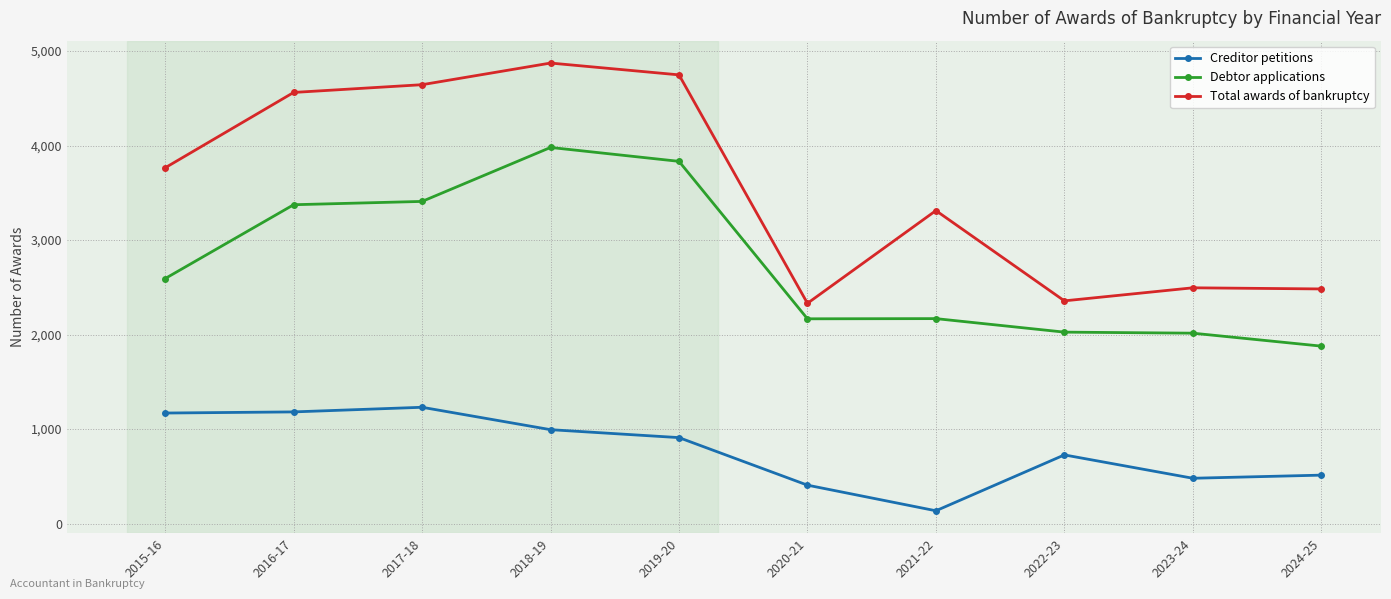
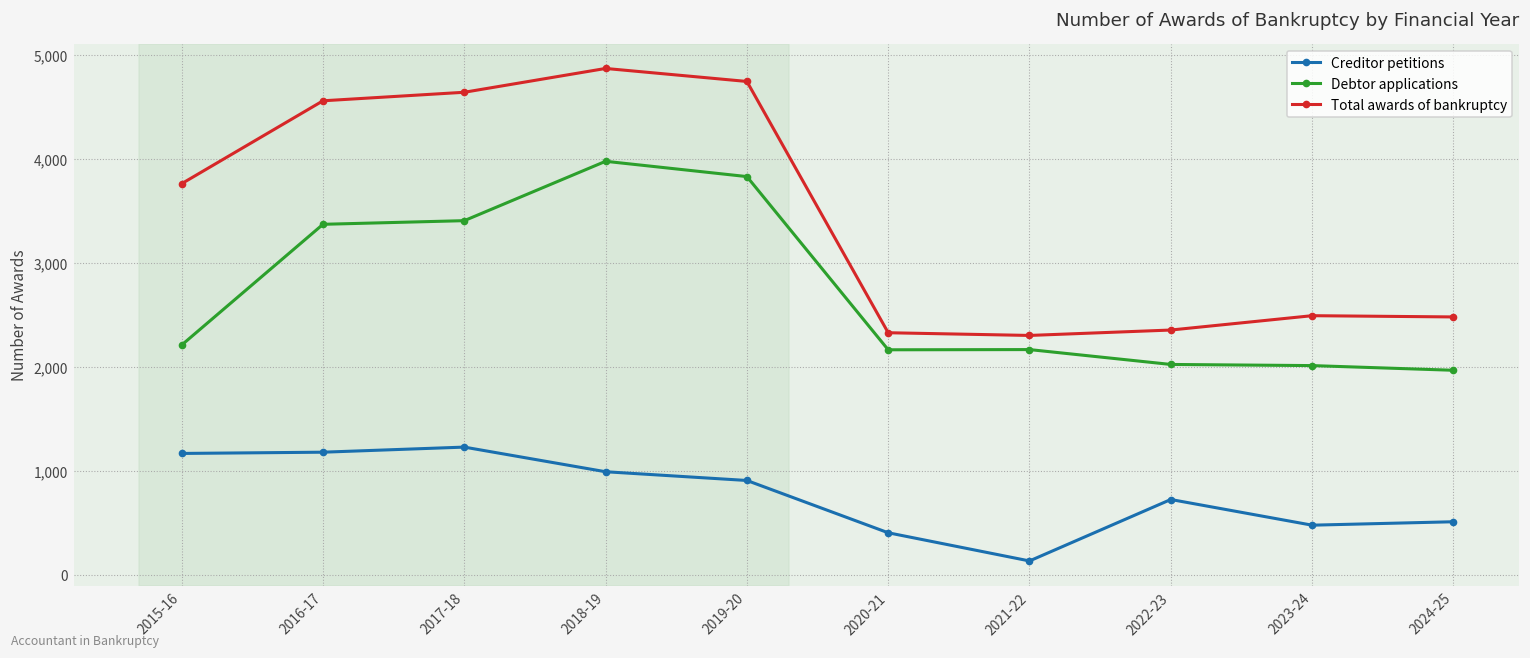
Debtor applications, 2015-16: 2,600 -> 2,200
Total awards of bankruptcy, 2021-22: 3,300 -> 2,300
Debtor applications, 2024-25: 1,900 -> 2,000
